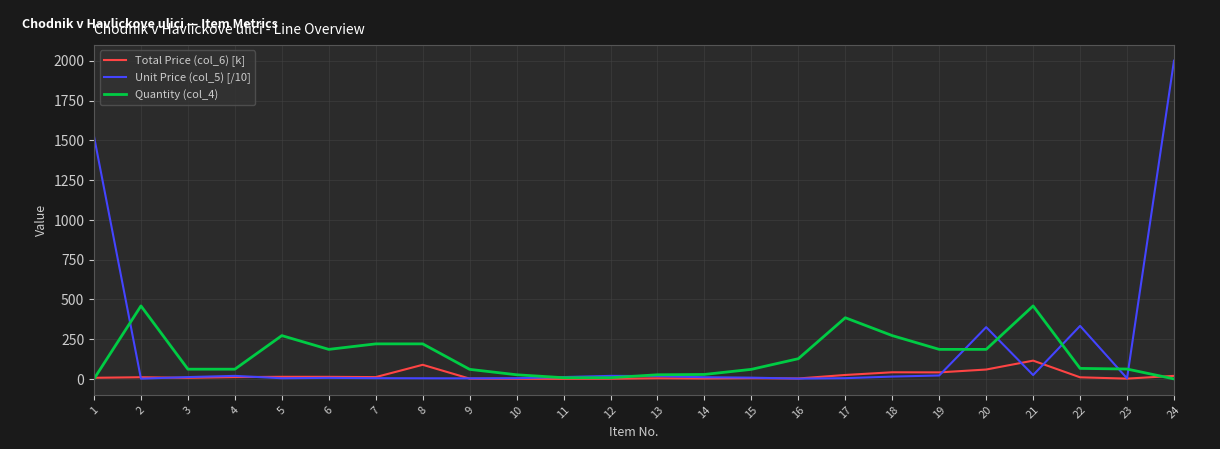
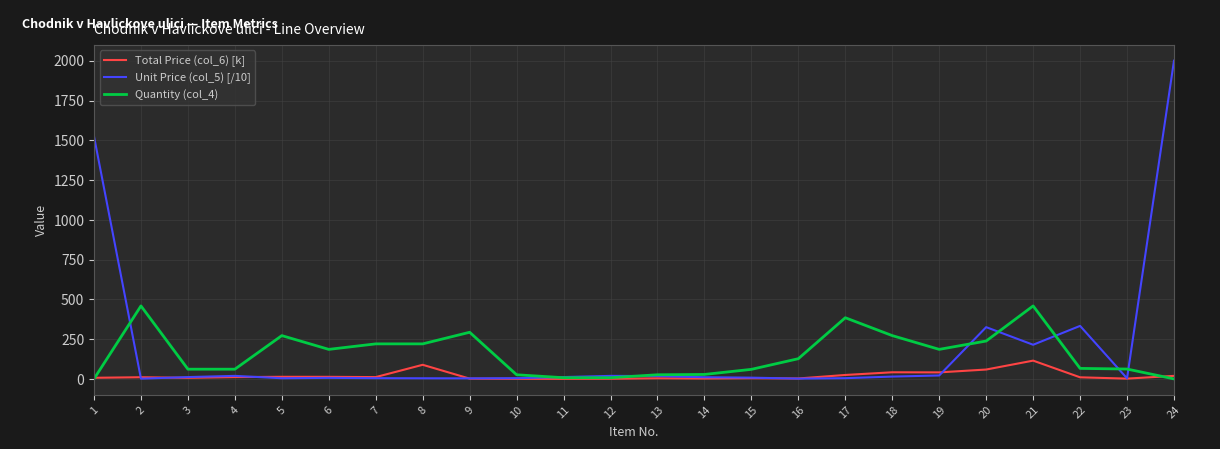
Quantity (col_4), 9: 60 -> 290
Quantity (col_4), 20: 190 -> 240
Unit Price (col_5) [/10], 21: 30 -> 220
